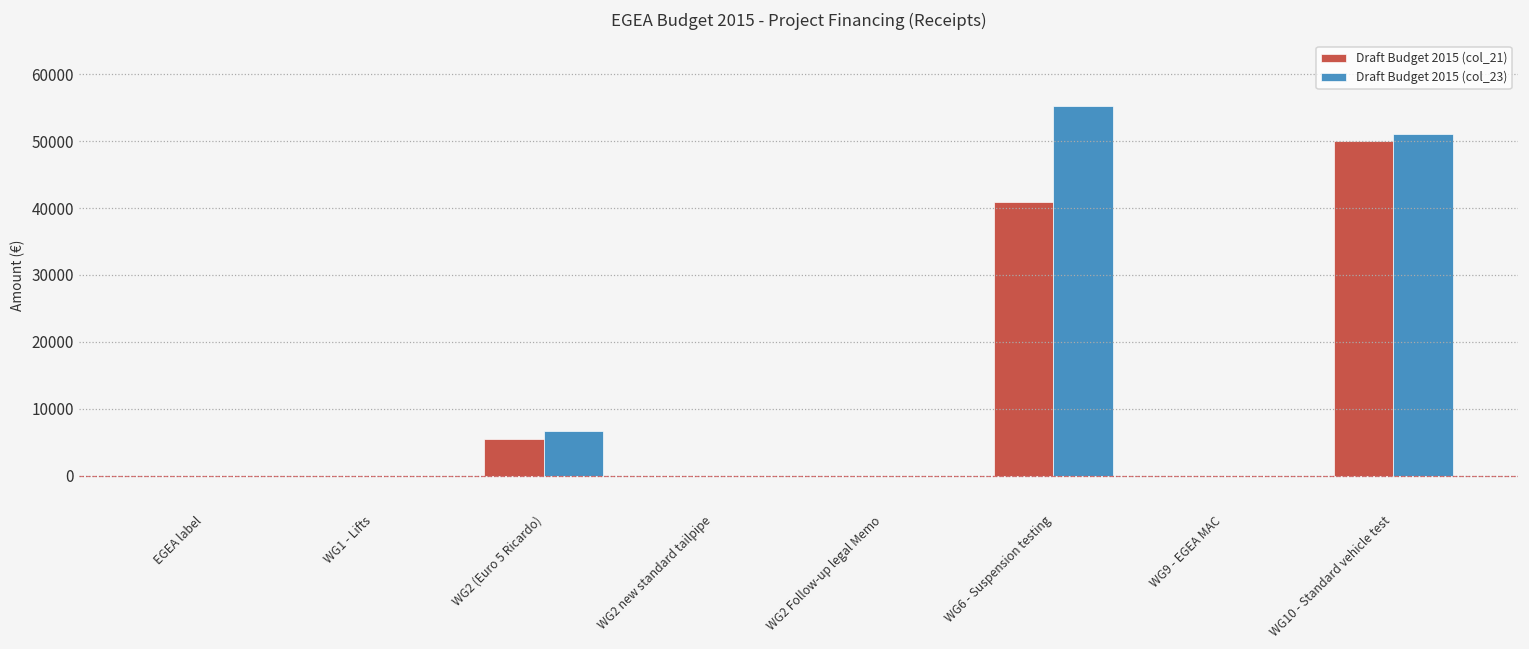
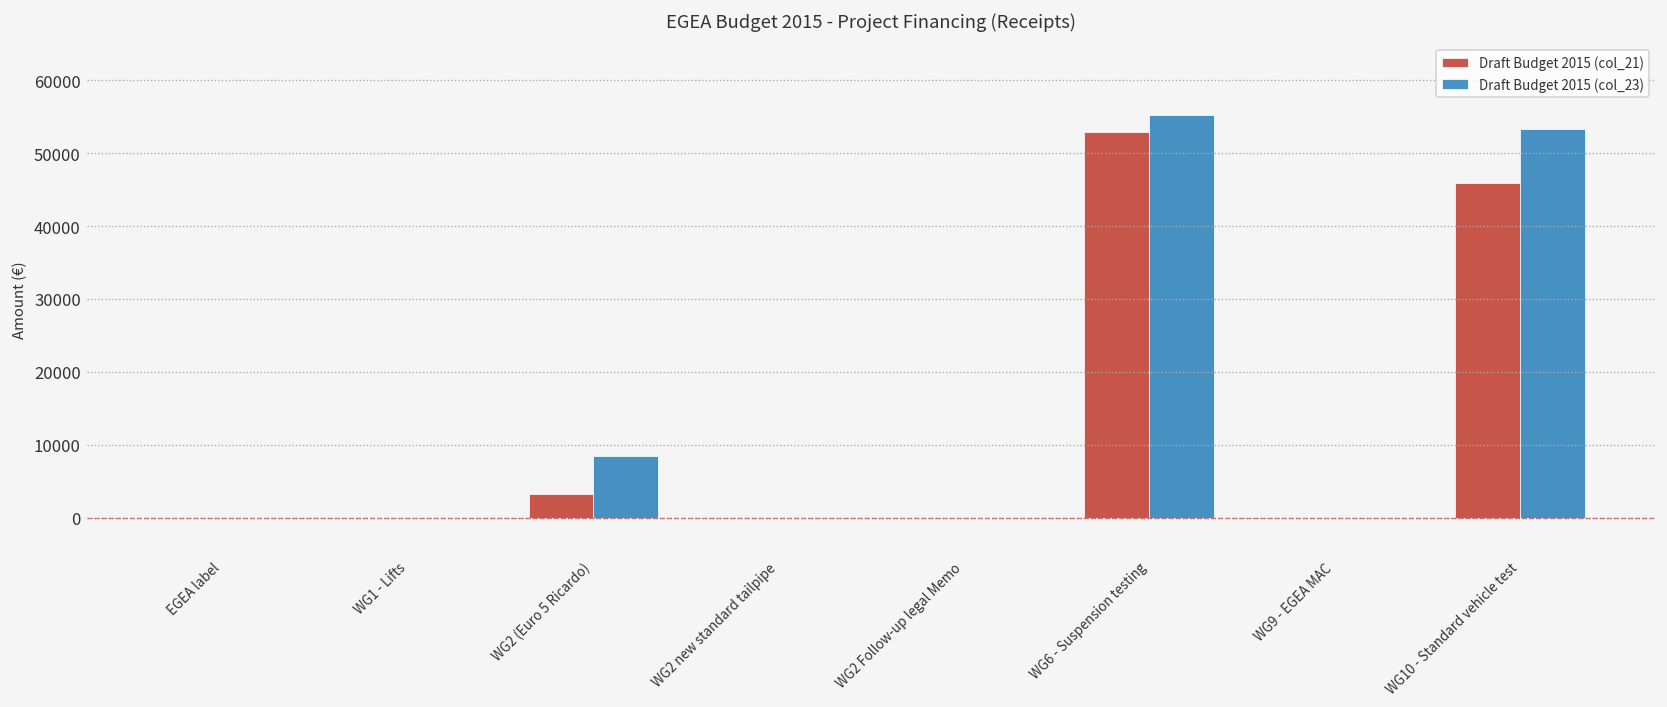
Draft Budget 2015 (col_21), WG2 (Euro 5 Ricardo): 6000 -> 3000
Draft Budget 2015 (col_23), WG2 (Euro 5 Ricardo): 7000 -> 8000
Draft Budget 2015 (col_21), WG6 - Suspension testing: 41000 -> 53000
Draft Budget 2015 (col_21), WG10 - Standard vehicle test: 50000 -> 46000
Draft Budget 2015 (col_23), WG10 - Standard vehicle test: 51000 -> 53000
